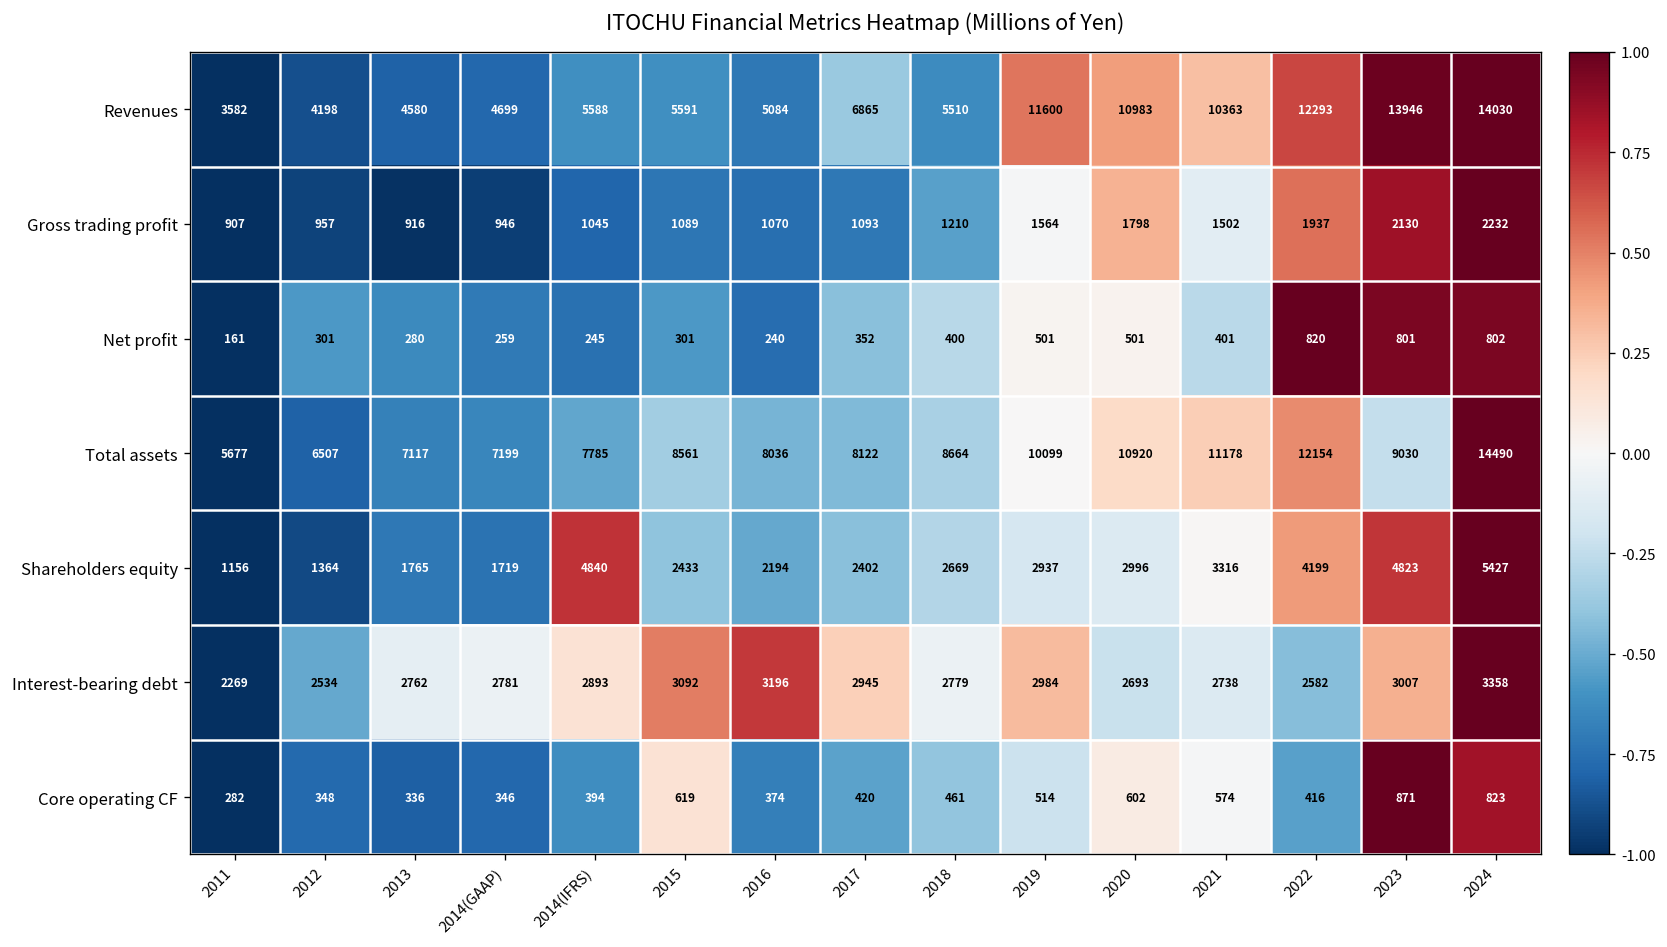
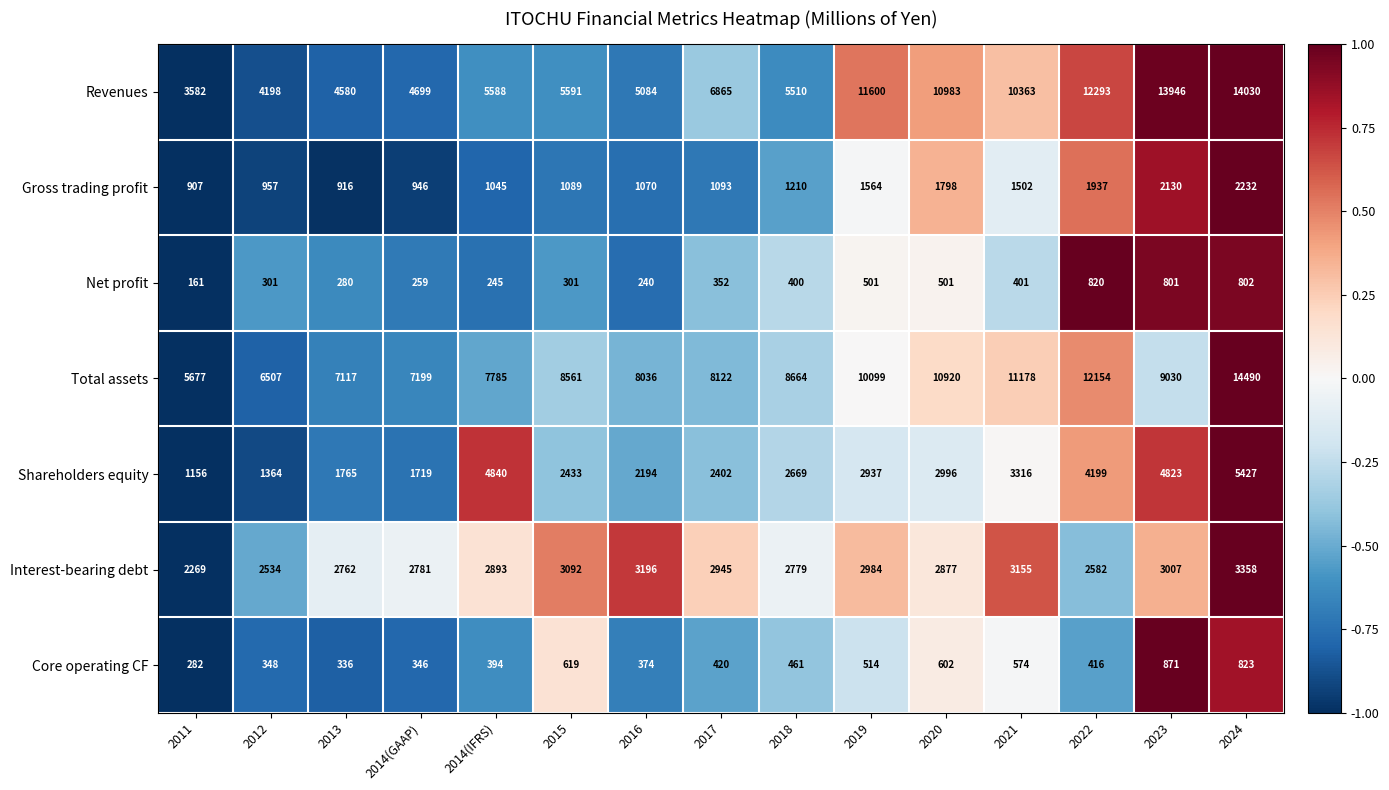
Interest-bearing debt, 2020: 2693 -> 2877
Interest-bearing debt, 2021: 2738 -> 3155
